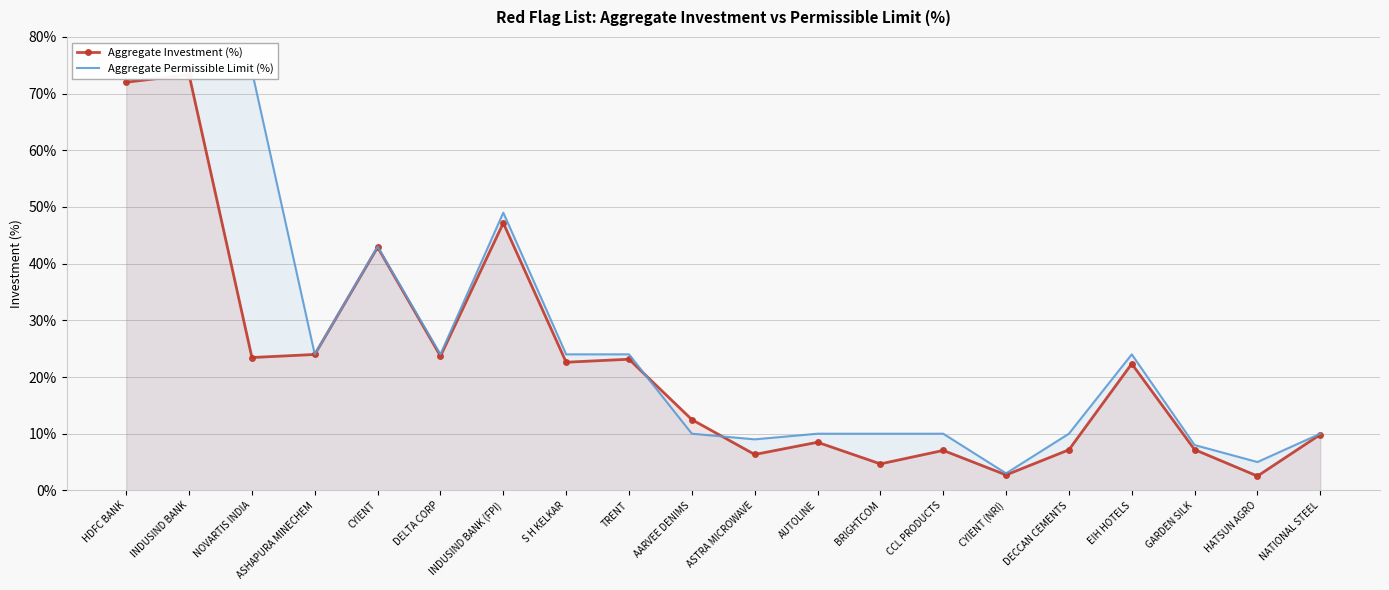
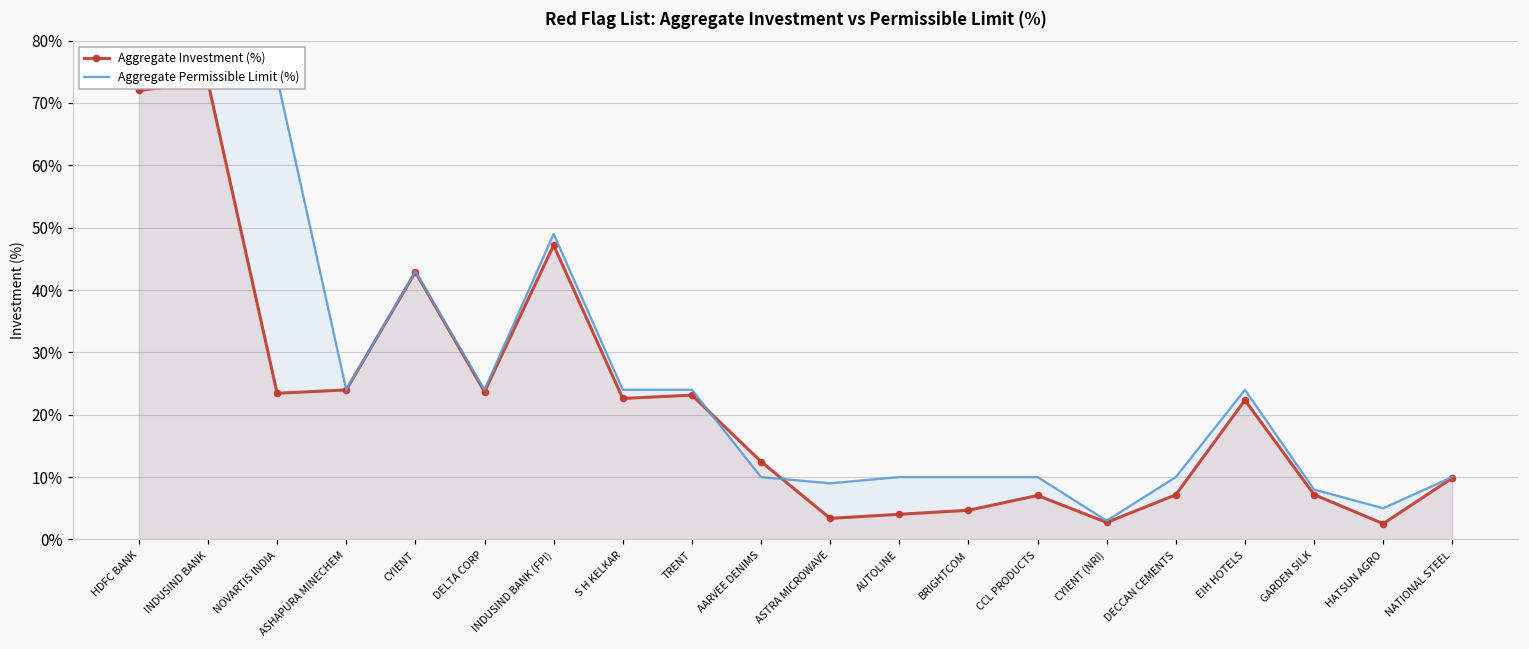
Aggregate Investment (%), ASTRA MICROWAVE: 6% -> 3%
Aggregate Investment (%), AUTOLINE: 8% -> 4%
